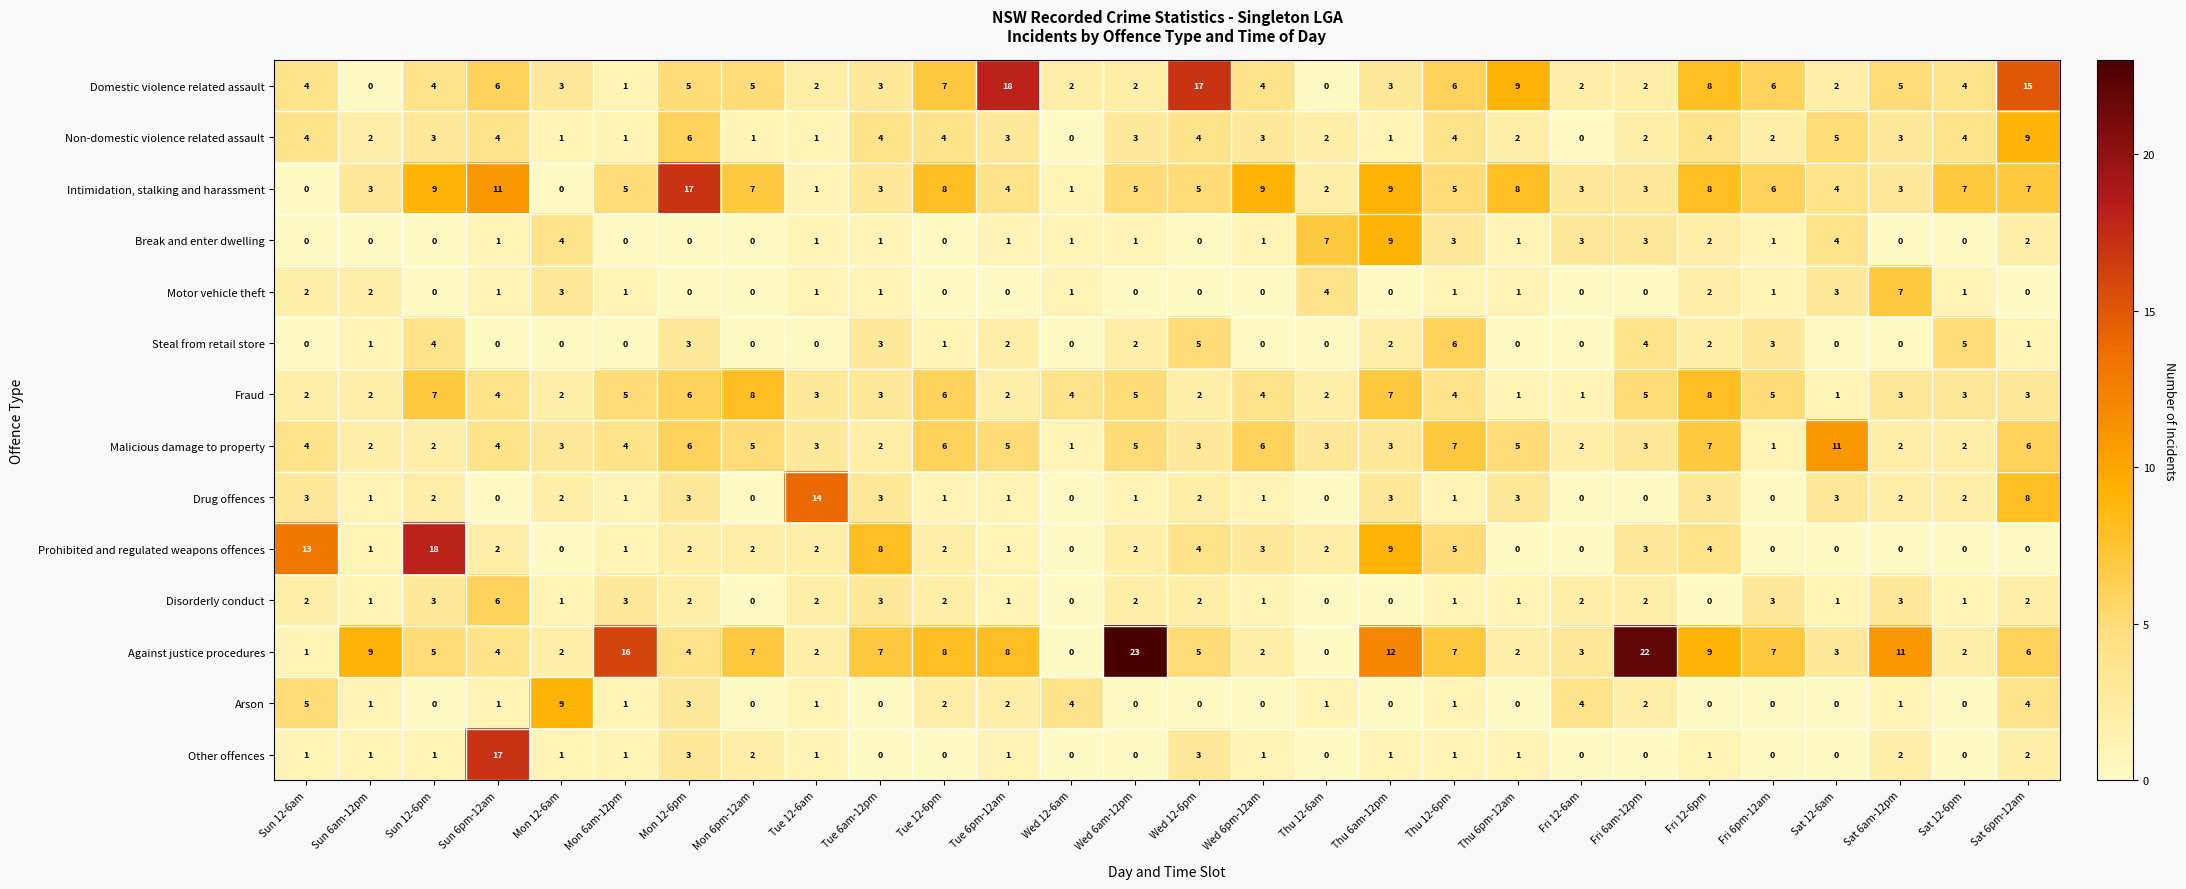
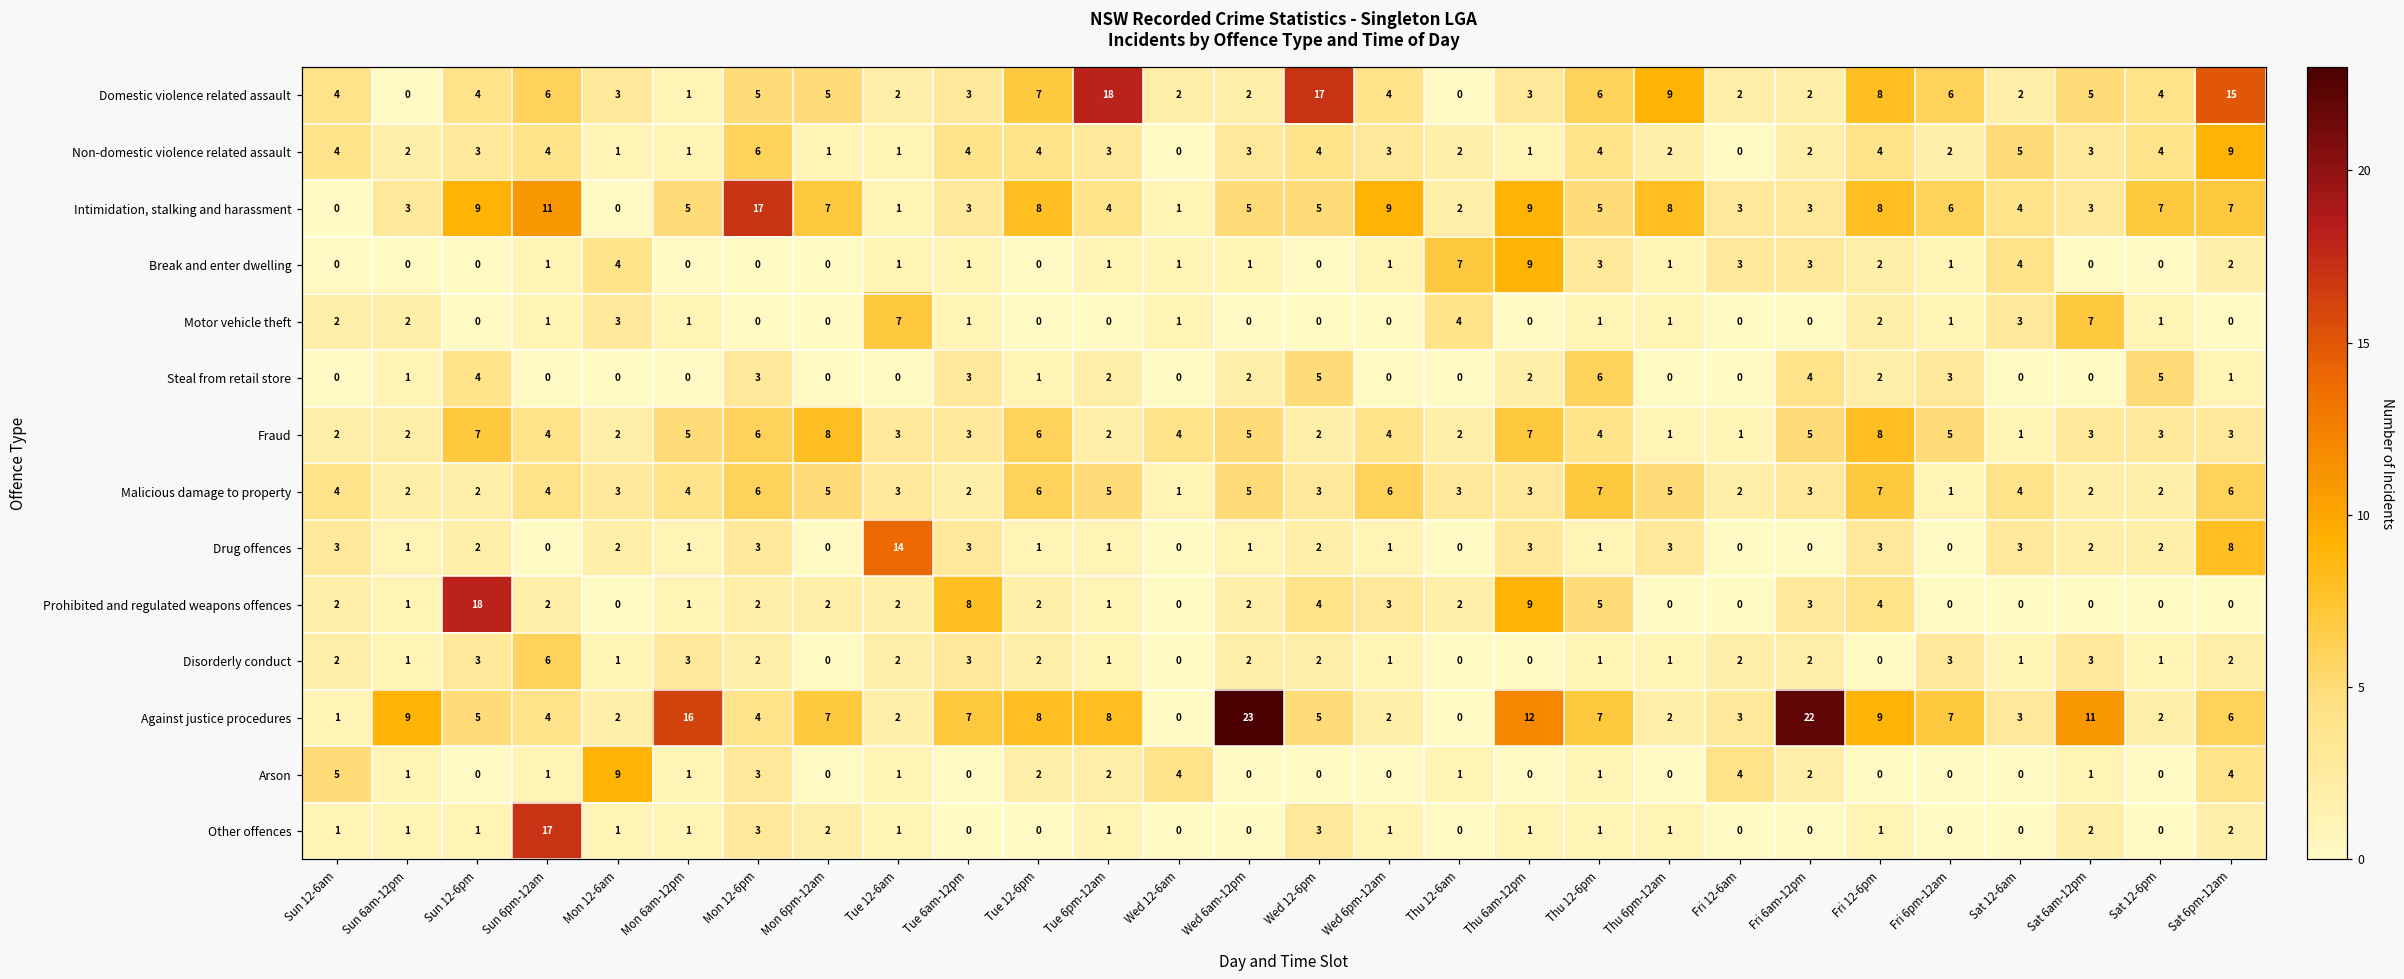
Motor vehicle theft, Tue 12-6am: 1 -> 7
Malicious damage to property, Sat 12-6am: 11 -> 4
Prohibited and regulated weapons offences, Sun 12-6am: 13 -> 2
